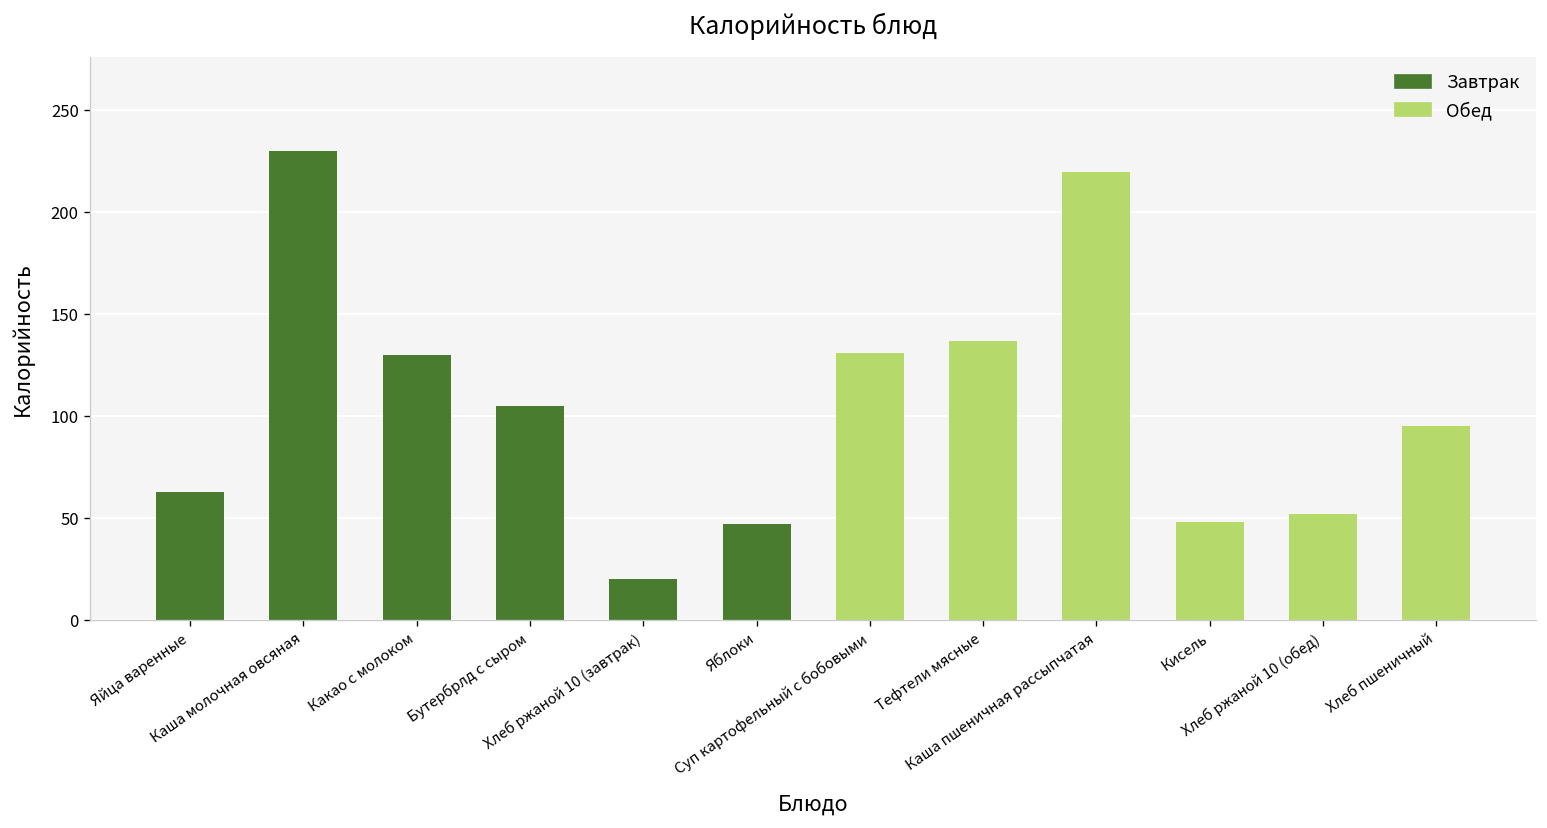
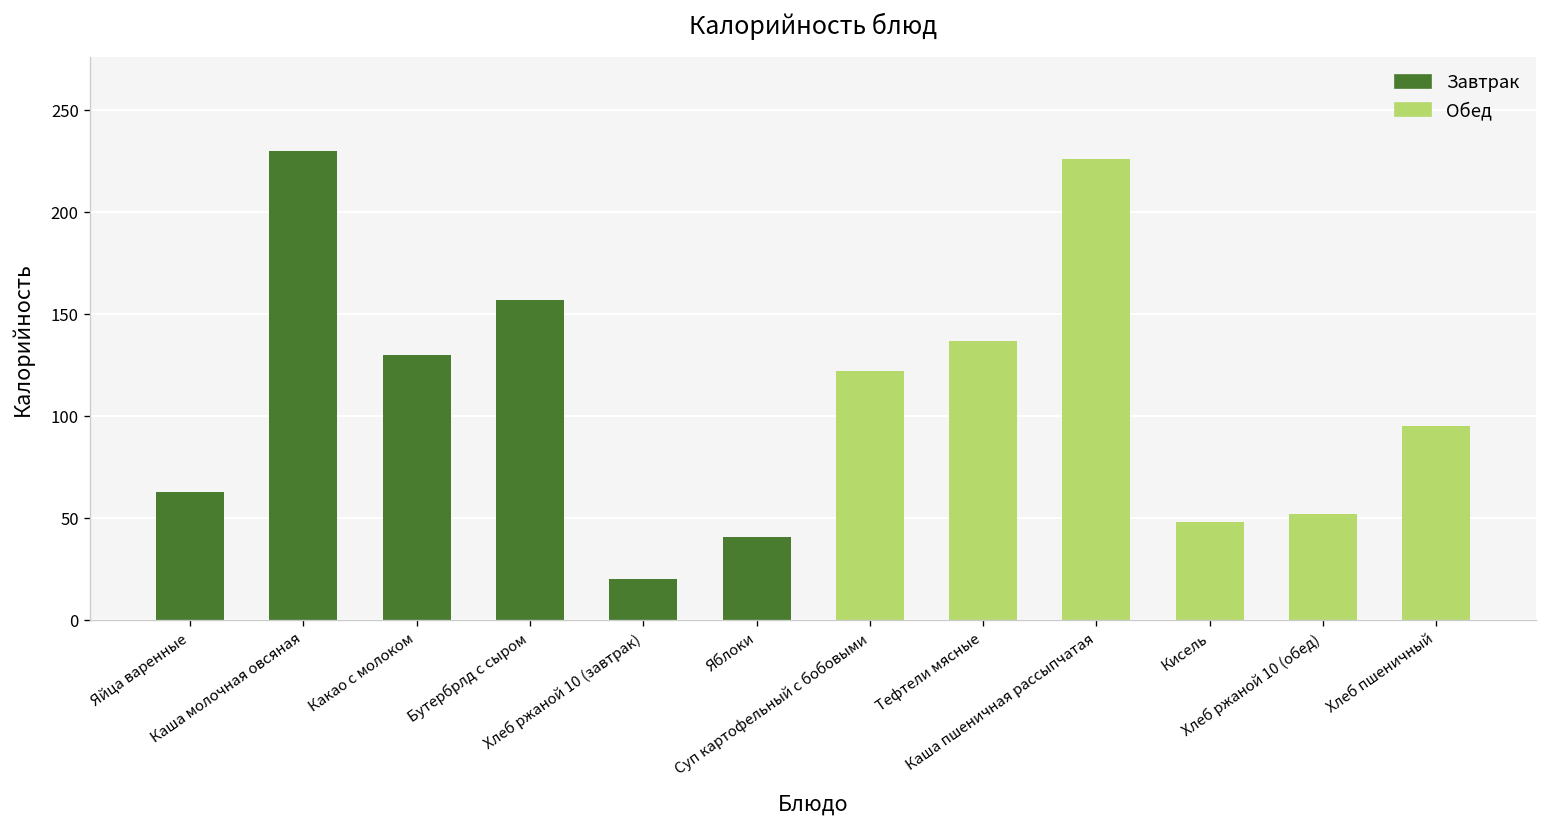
Бутербрлд с сыром: 105 -> 157
Яблоки: 47 -> 41
Суп картофельный с бобовыми: 131 -> 122
Каша пшеничная рассыпчатая: 220 -> 226
